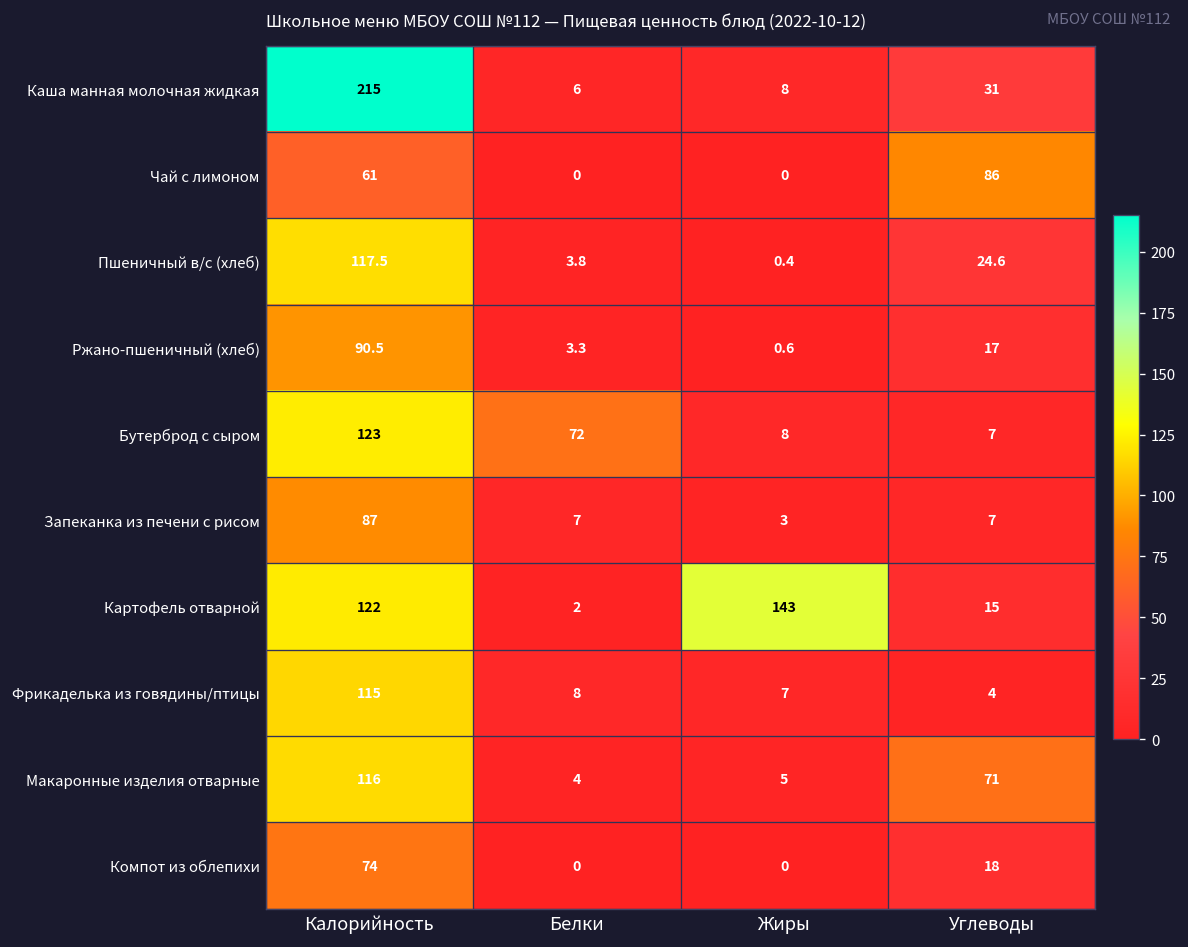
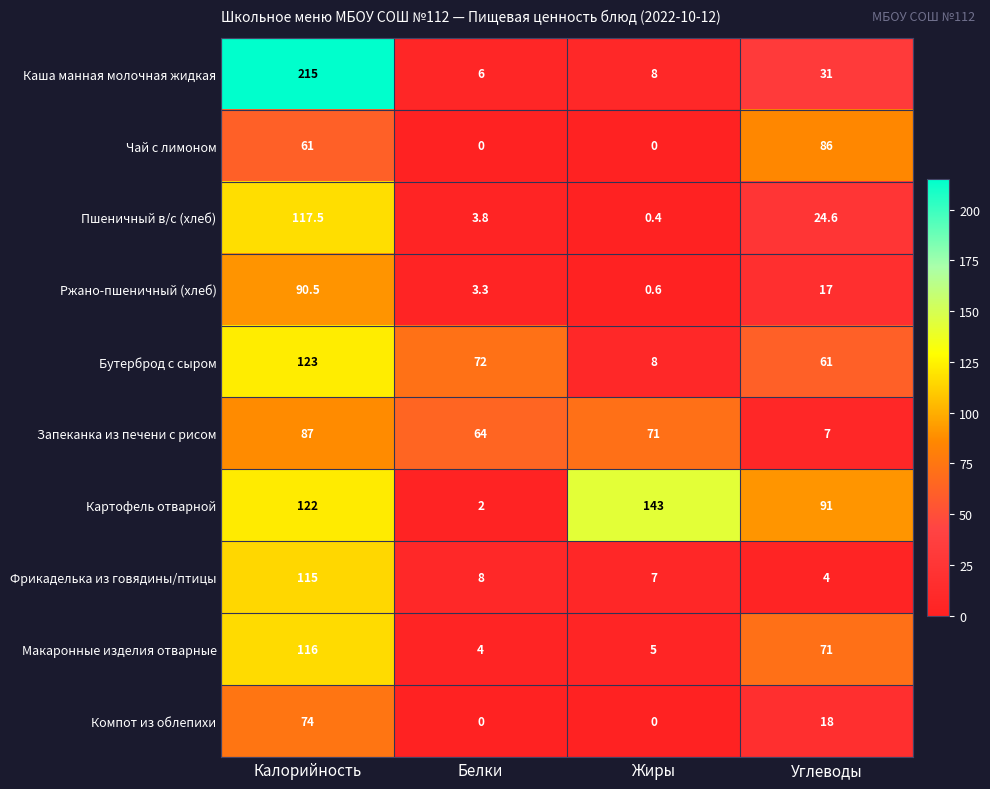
Бутерброд с сыром, Углеводы: 7 -> 61
Запеканка из печени с рисом, Белки: 7 -> 64
Запеканка из печени с рисом, Жиры: 3 -> 71
Картофель отварной, Углеводы: 15 -> 91
